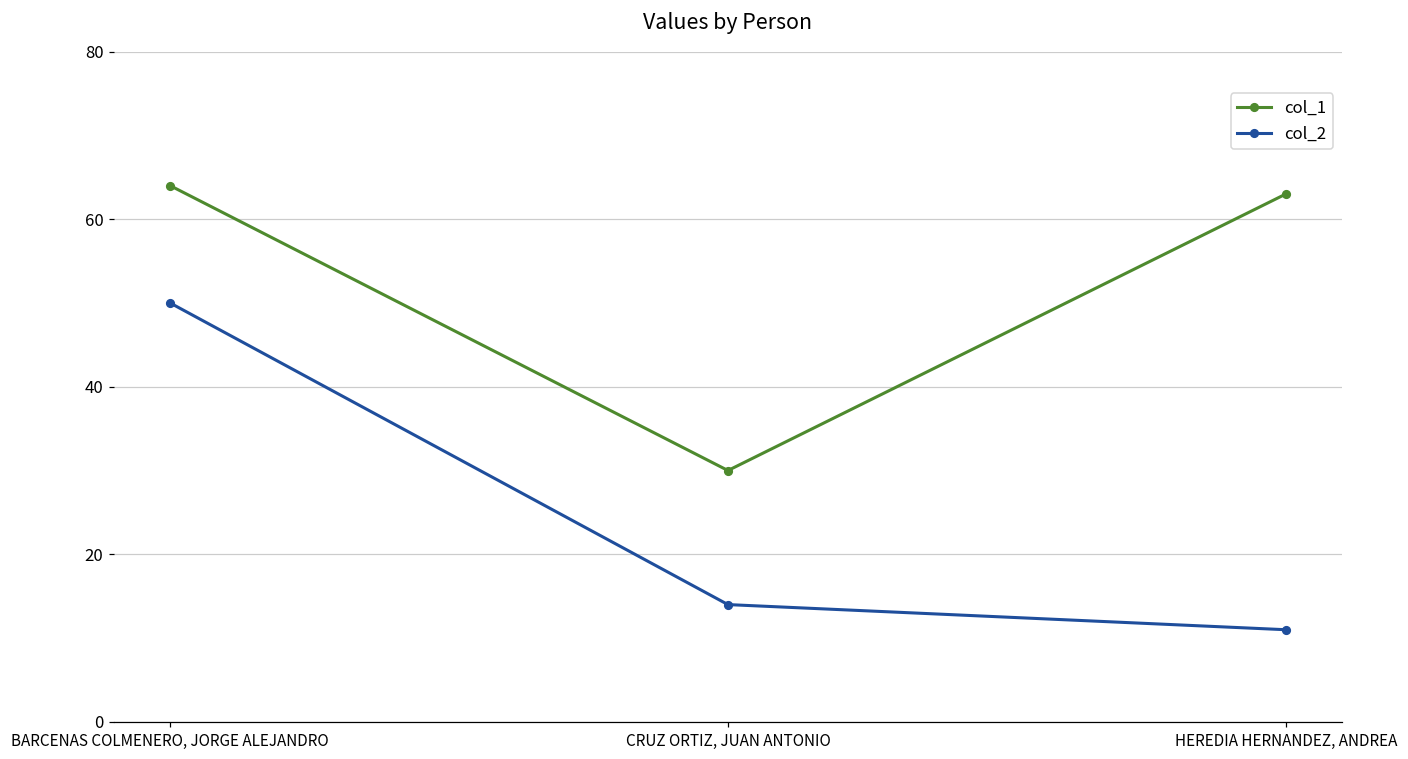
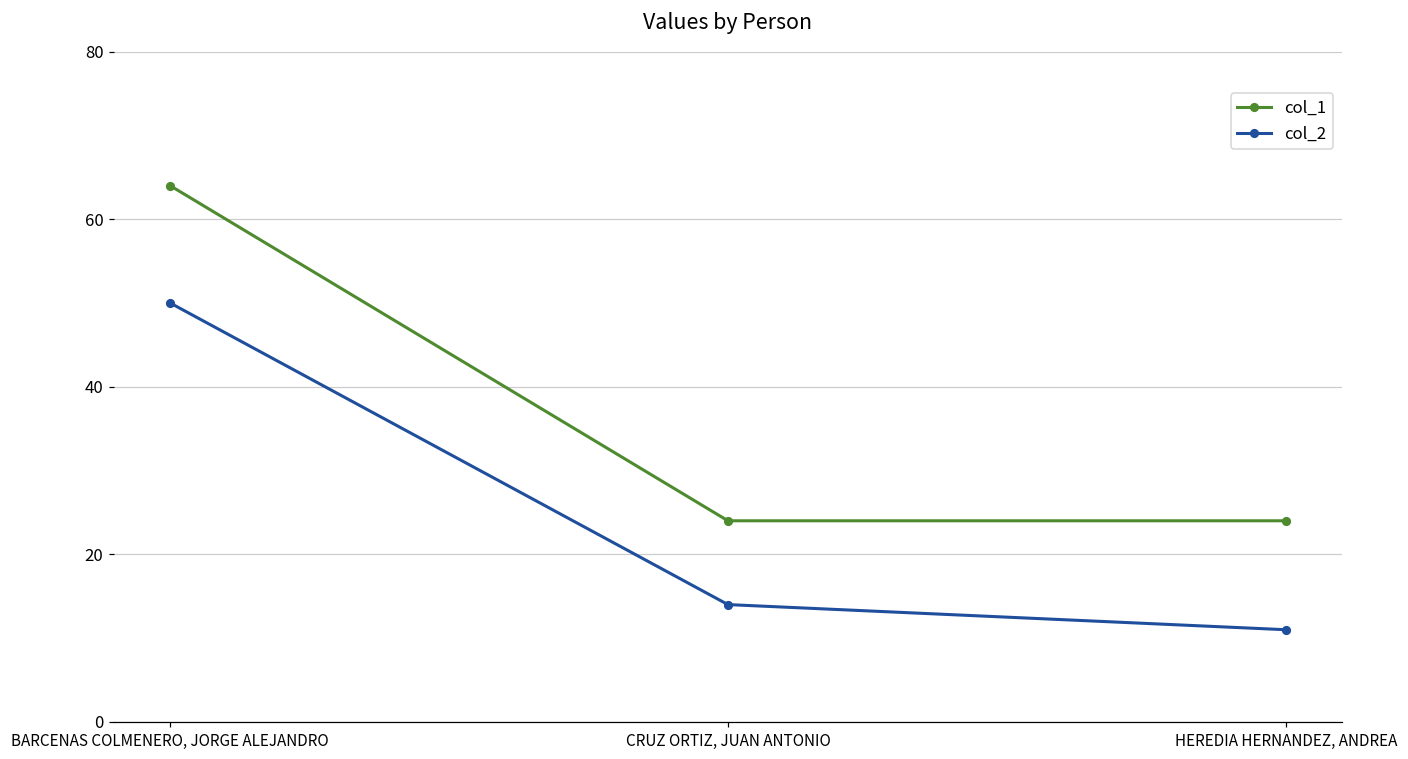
col_1, CRUZ ORTIZ, JUAN ANTONIO: 30 -> 24
col_1, HEREDIA HERNANDEZ, ANDREA: 63 -> 24
